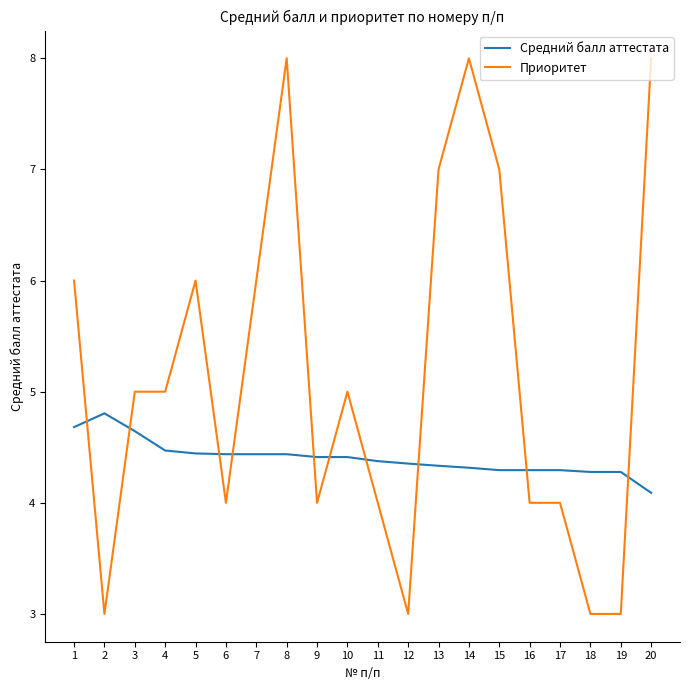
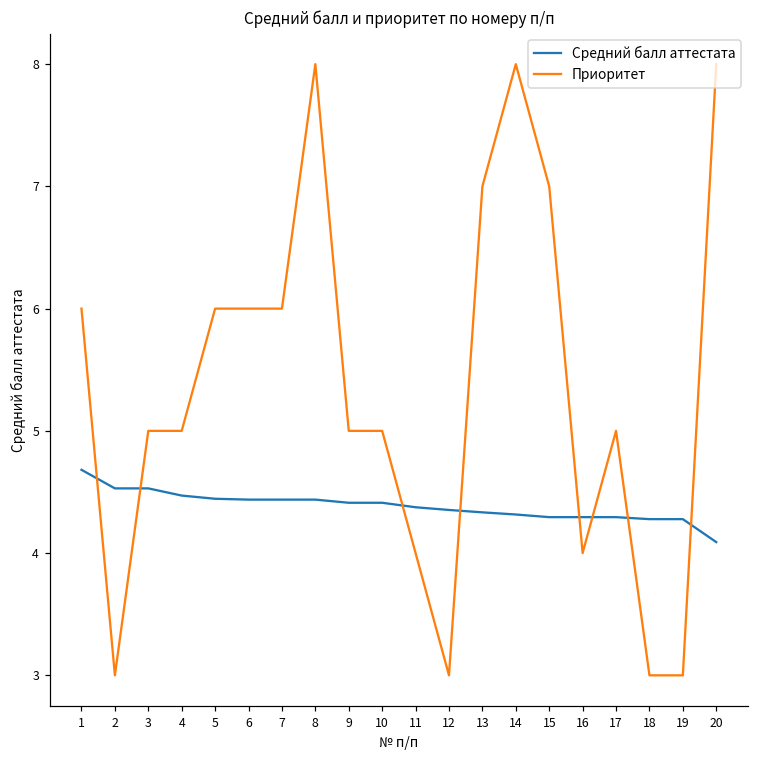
Средний балл аттестата, 2: 4.80 -> 4.53
Средний балл аттестата, 3: 4.64 -> 4.53
Приоритет, 6: 4 -> 6
Приоритет, 9: 4 -> 5
Приоритет, 17: 4 -> 5
